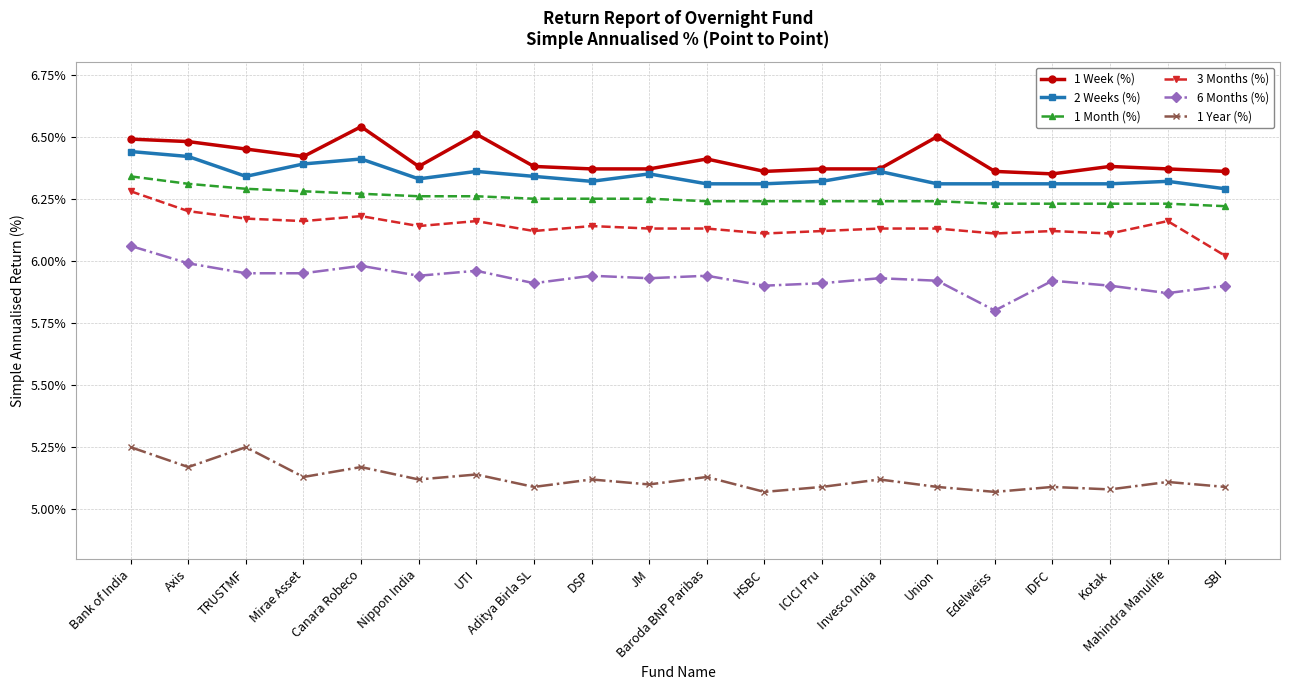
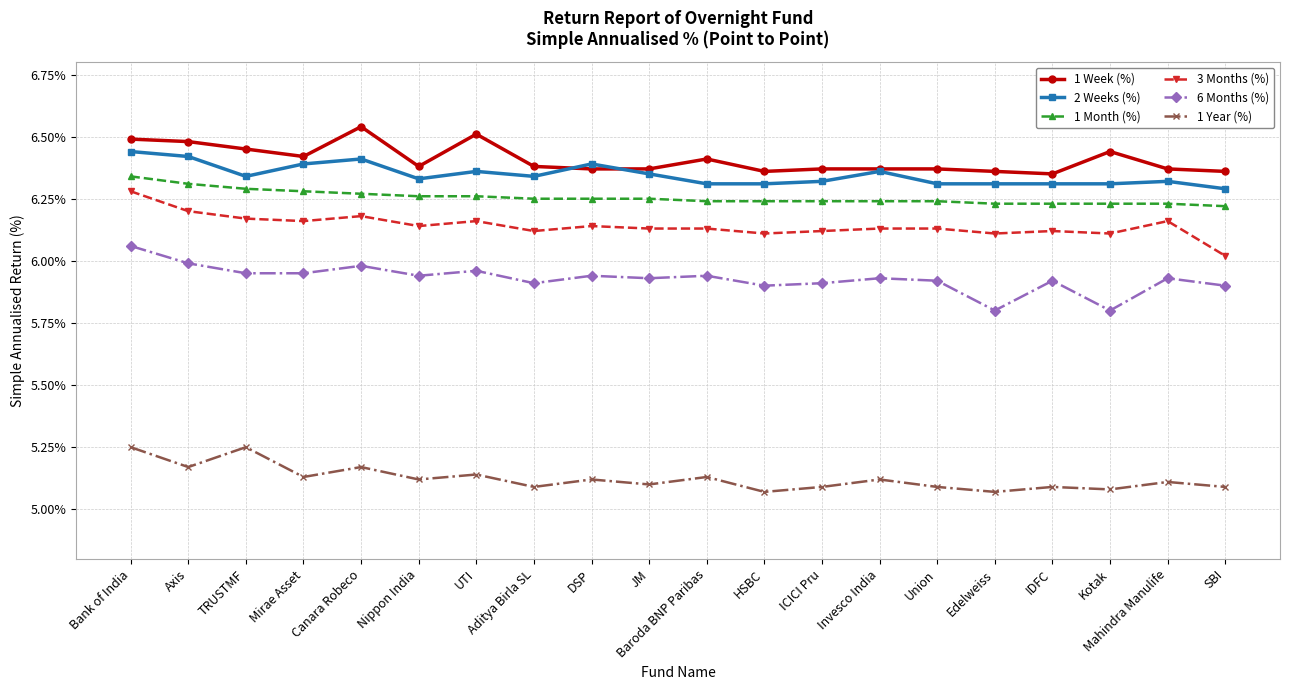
2 Weeks (%), DSP: 6.32% -> 6.39%
1 Week (%), Union: 6.50% -> 6.37%
1 Week (%), Kotak: 6.38% -> 6.44%
6 Months (%), Kotak: 5.9% -> 5.8%
6 Months (%), Mahindra Manulife: 5.87% -> 5.93%
